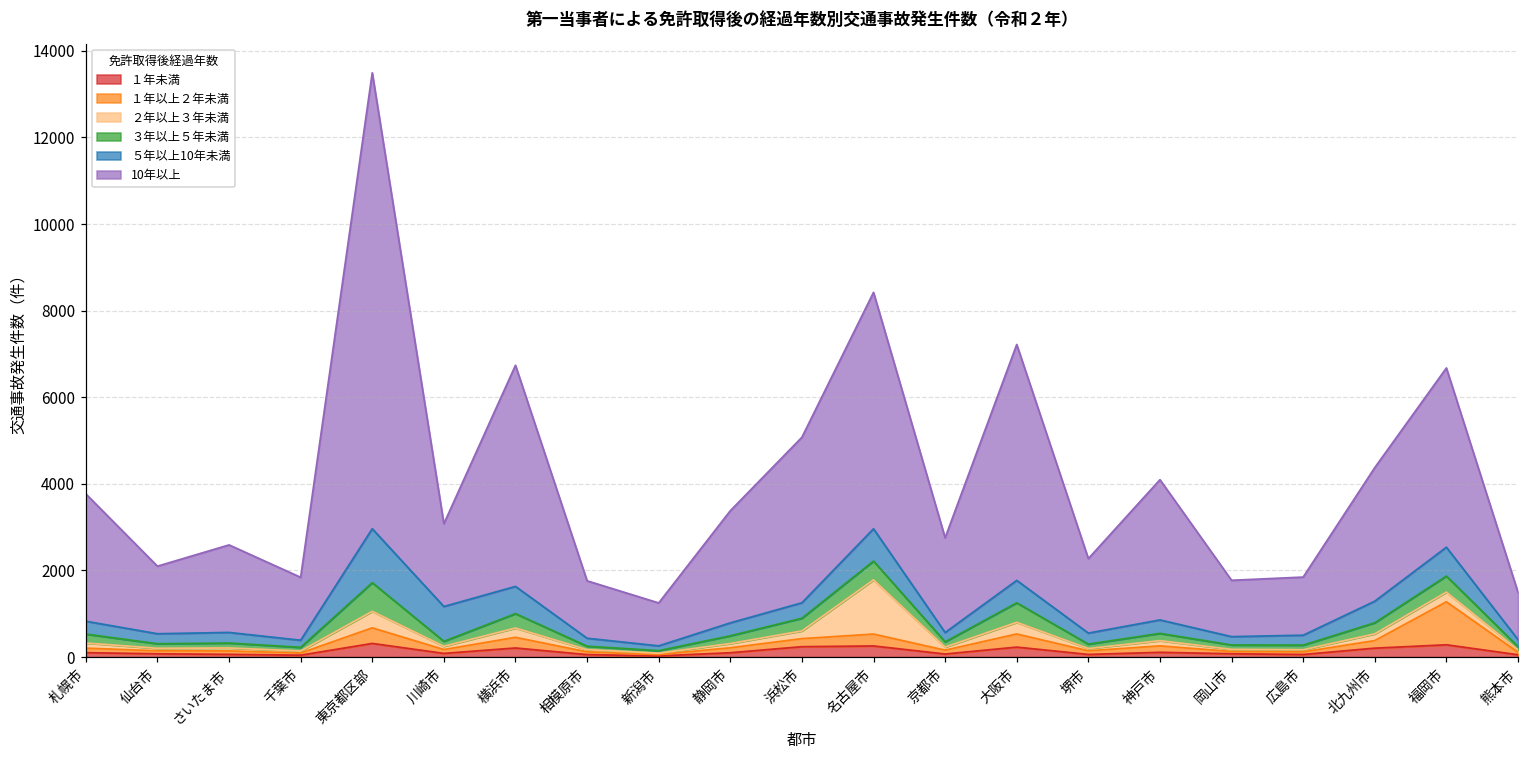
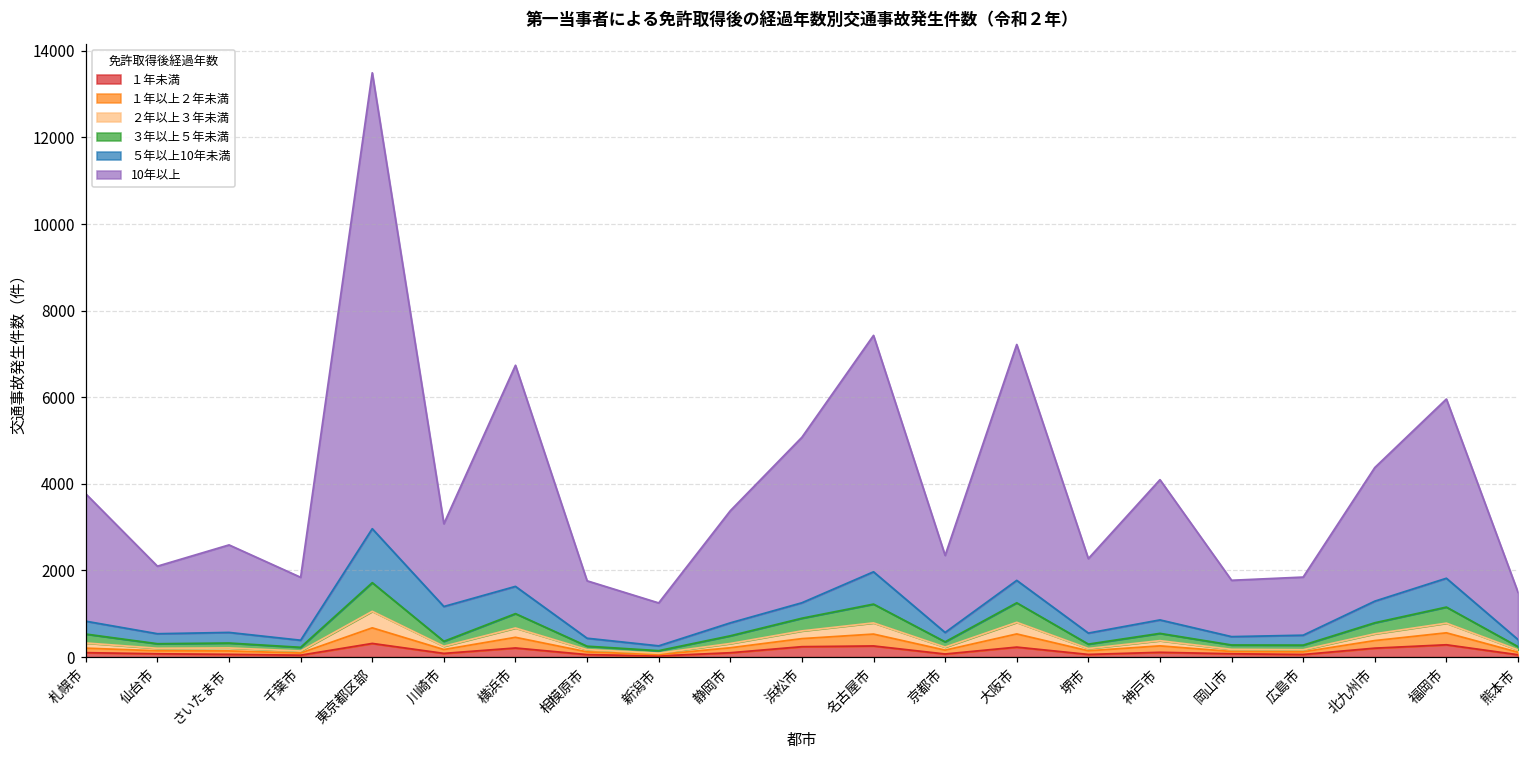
２年以上３年未満, 名古屋市: 1300 -> 300
10年以上, 京都市: 2200 -> 1800
１年以上２年未満, 福岡市: 1000 -> 300
